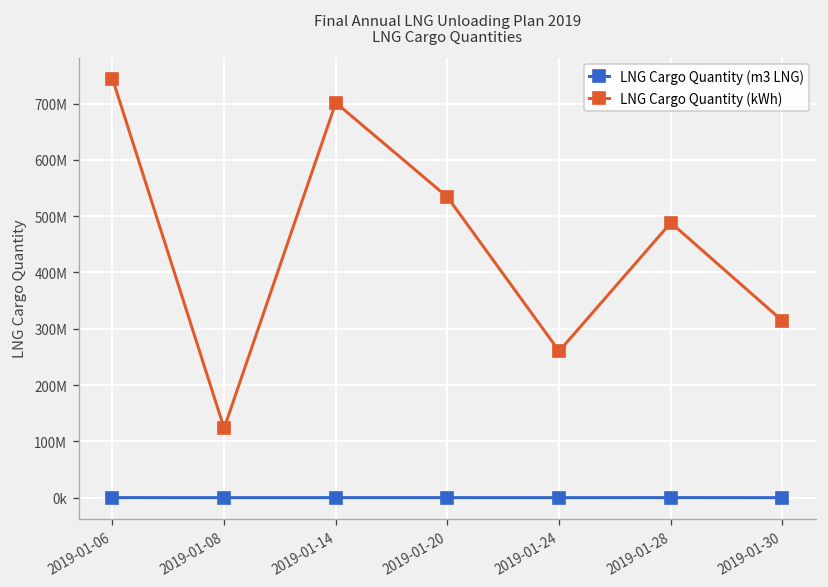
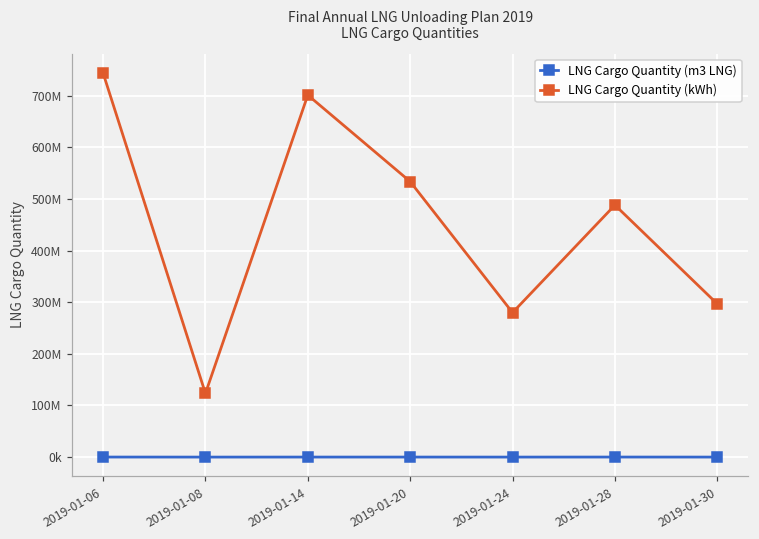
LNG Cargo Quantity (kWh), 2019-01-24: 260000000 -> 280000000
LNG Cargo Quantity (kWh), 2019-01-30: 310000000 -> 300000000
